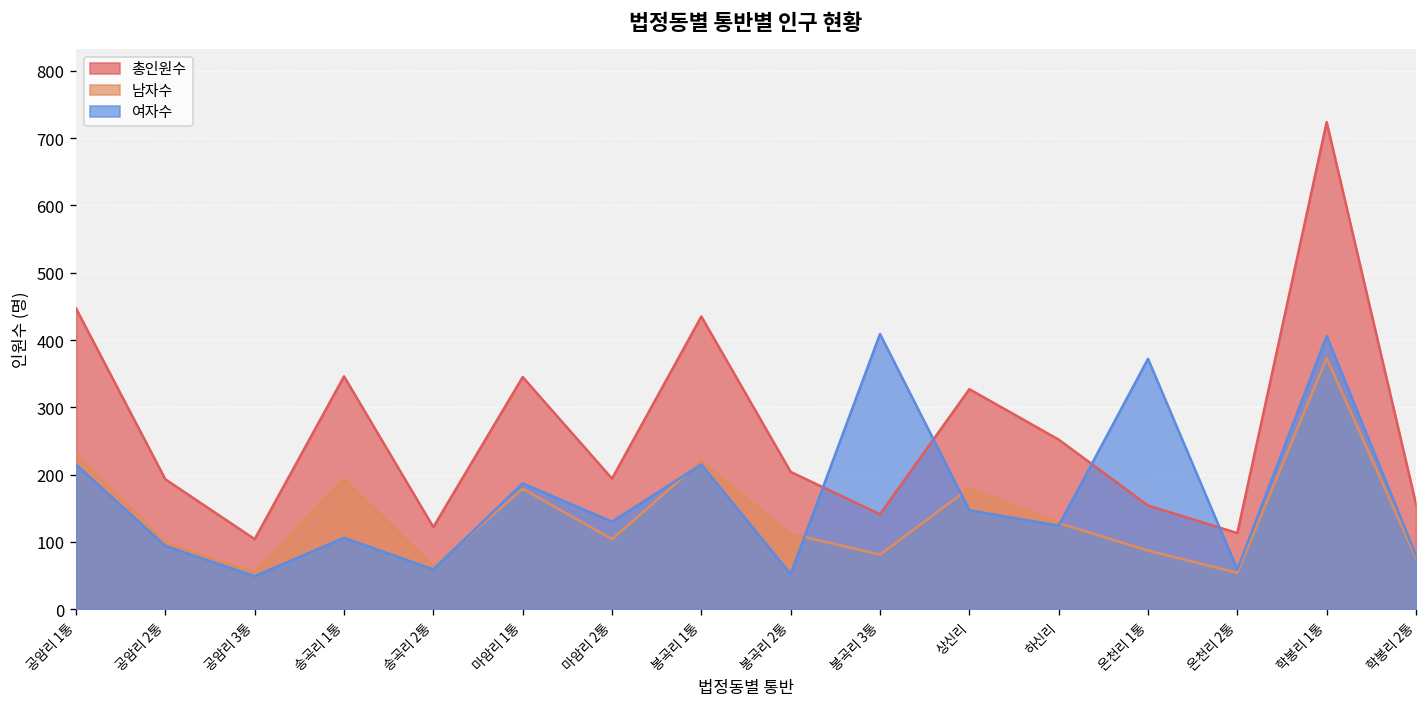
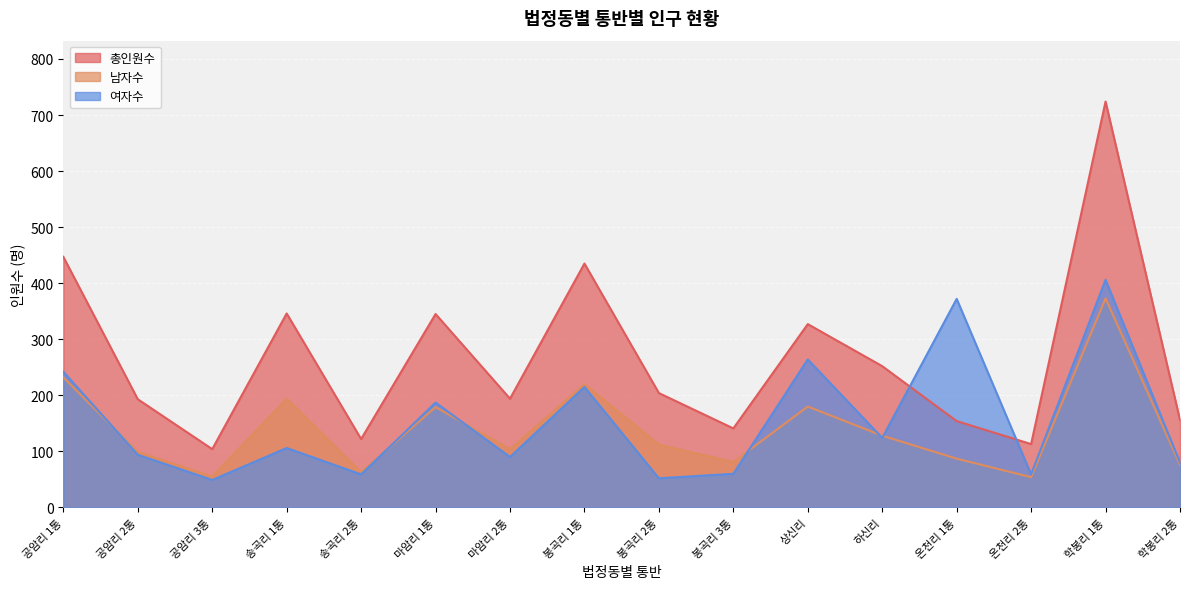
여자수, 공암리 1통: 220 -> 240
여자수, 마암리 2통: 130 -> 90
여자수, 봉곡리 3통: 410 -> 60
여자수, 상신리: 150 -> 260
